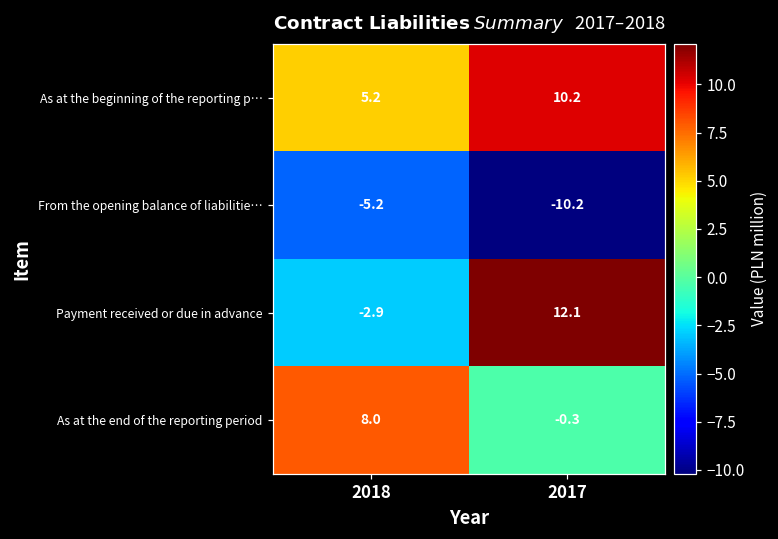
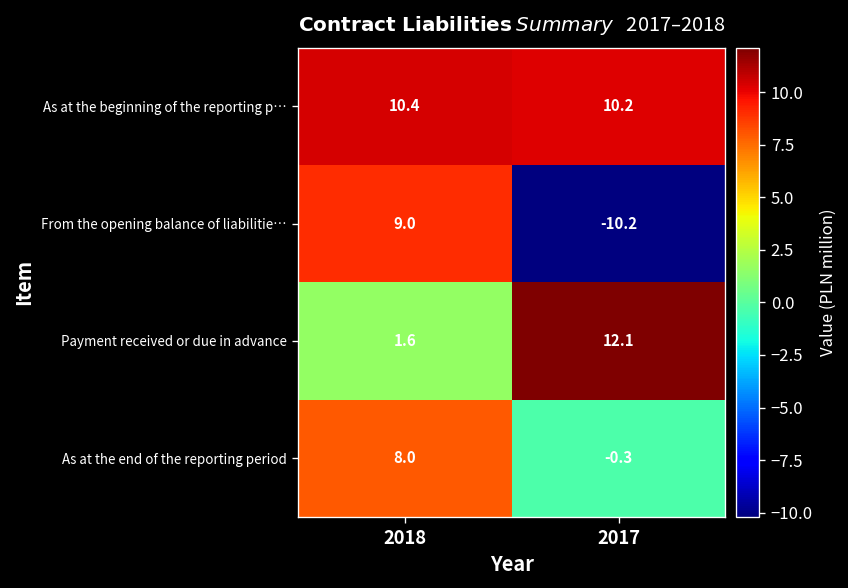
As at the beginning of the reporting p…, 2018: 5.2 -> 10.4
From the opening balance of liabilitie…, 2018: -5.2 -> 9.0
Payment received or due in advance, 2018: -2.9 -> 1.6
